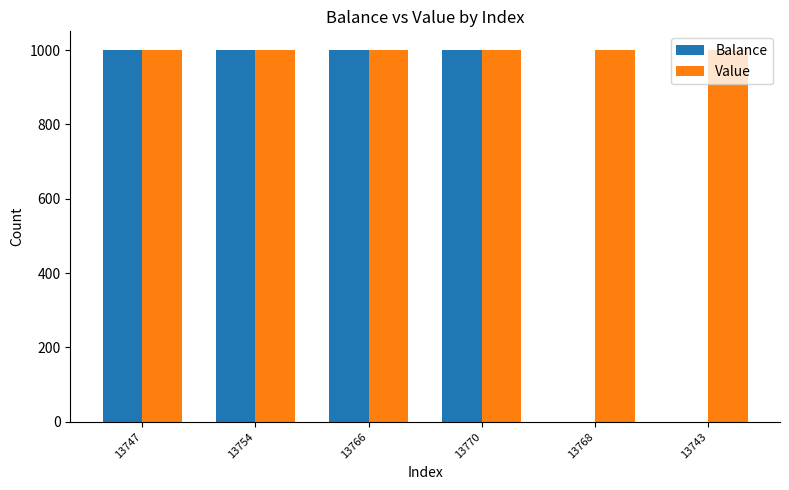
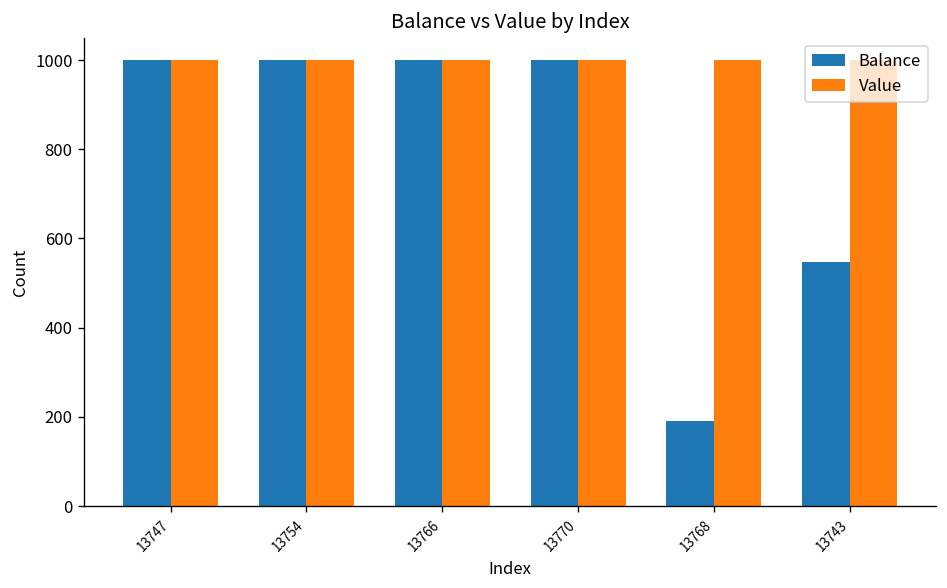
Balance, 13768: 0 -> 190
Balance, 13743: 0 -> 550
